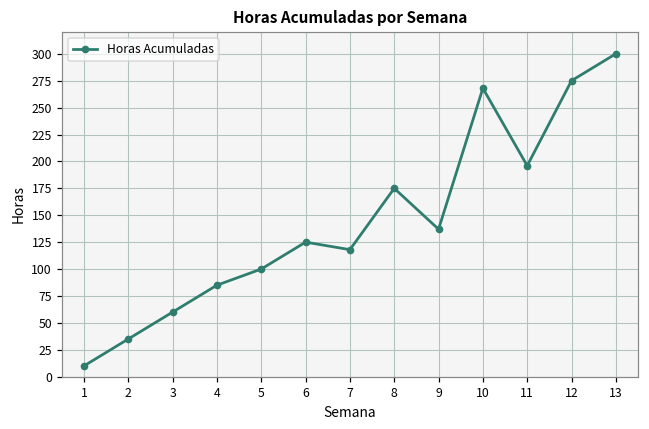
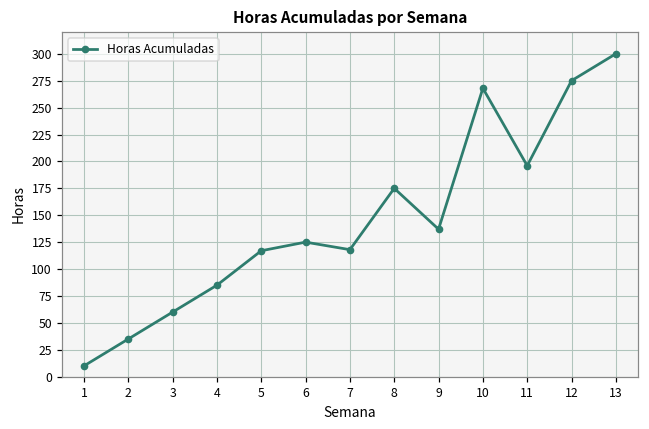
5: 100 -> 120
